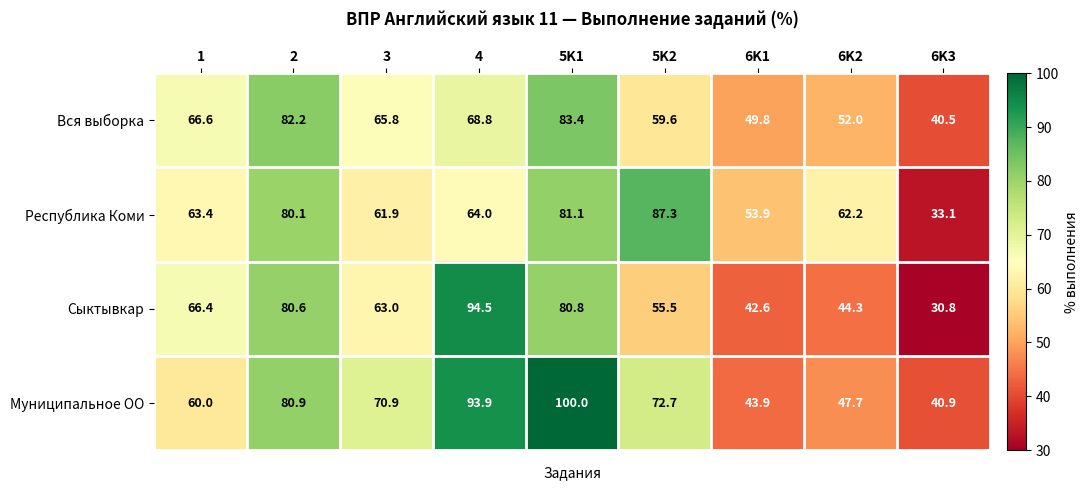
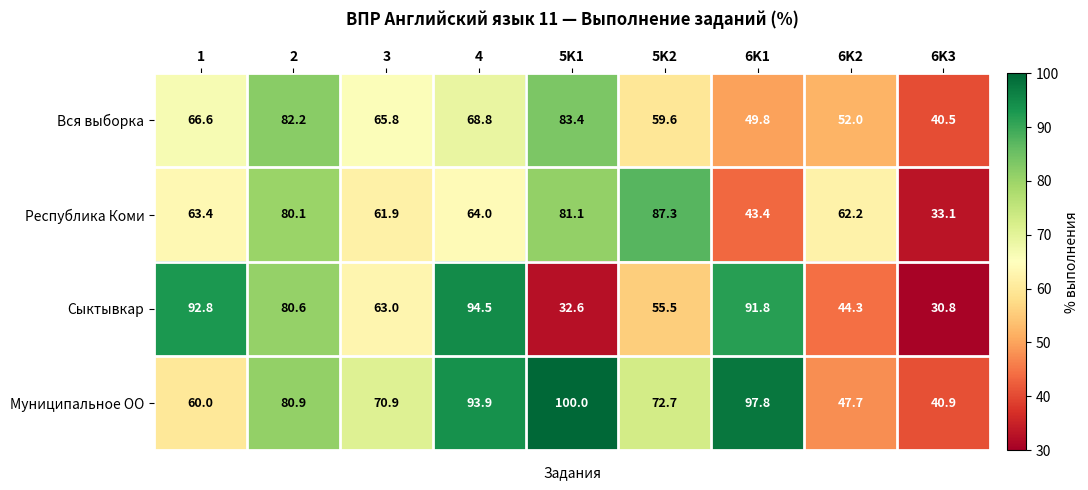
Республика Коми, 6K1: 53.9 -> 43.4
Сыктывкар, 1: 66.4 -> 92.8
Сыктывкар, 5K1: 80.8 -> 32.6
Сыктывкар, 6K1: 42.6 -> 91.8
Муниципальное ОО, 6K1: 43.9 -> 97.8
